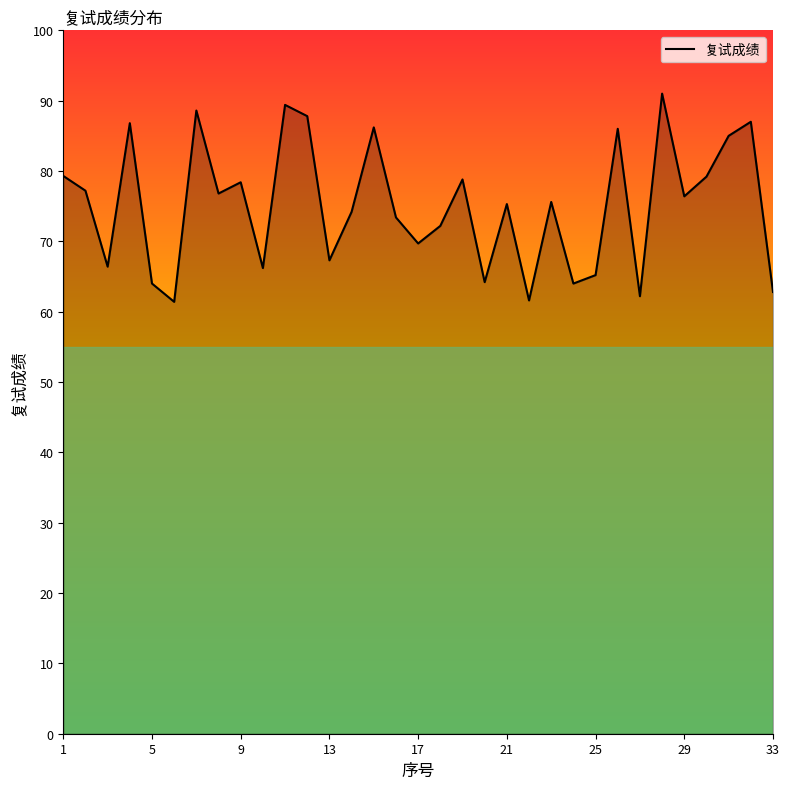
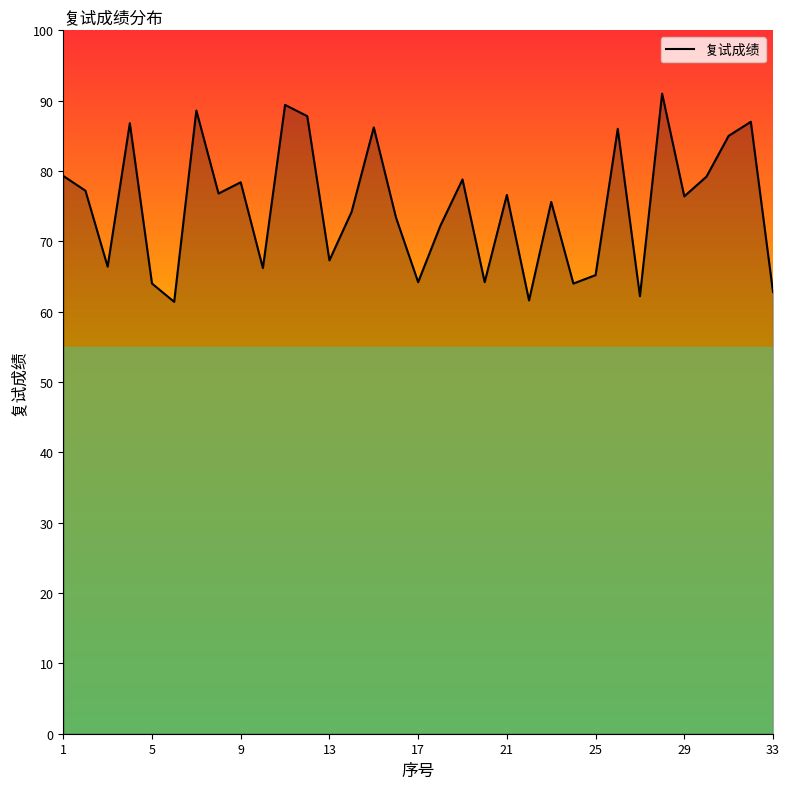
17: 70 -> 64
21: 75 -> 77
